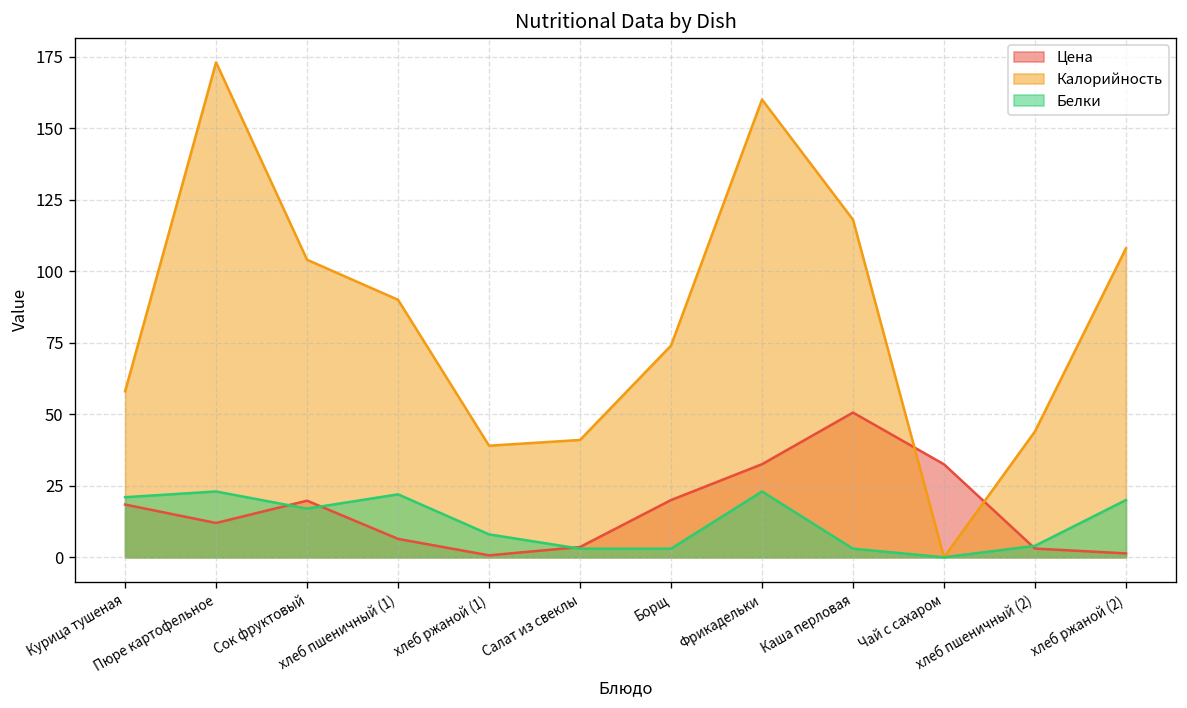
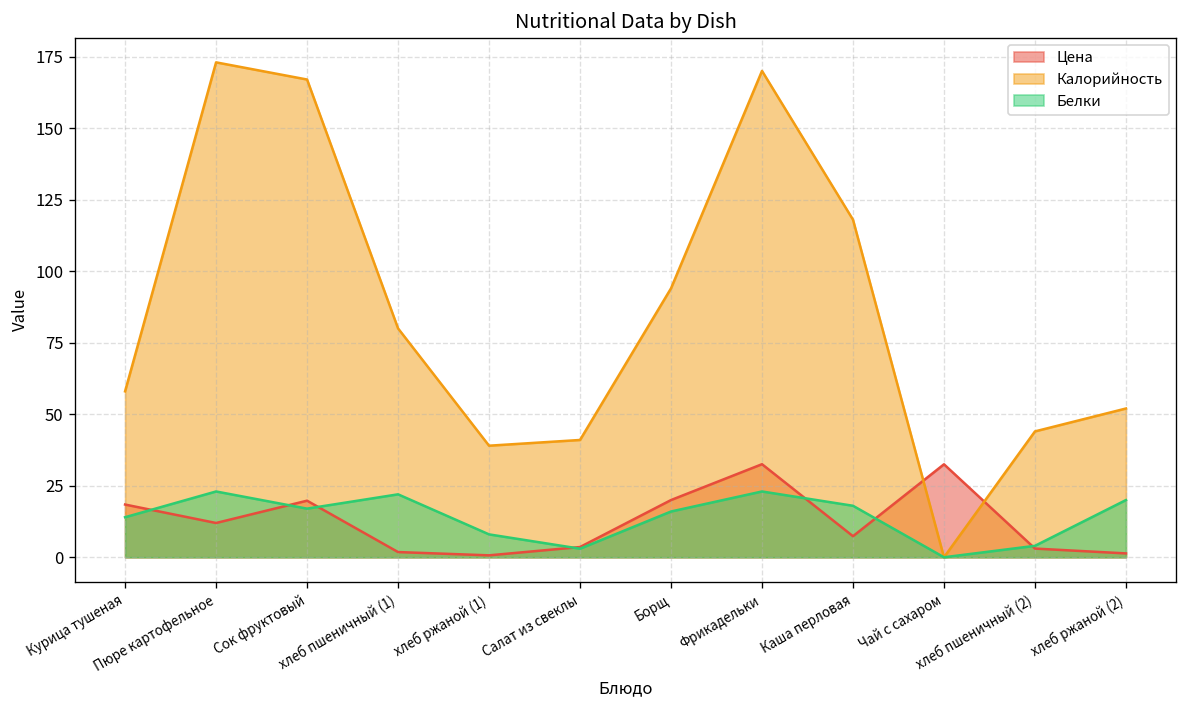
Белки, Курица тушеная: 21 -> 14
Калорийность, Сок фруктовый: 104 -> 167
Цена, хлеб пшеничный (1): 6 -> 2
Калорийность, хлеб пшеничный (1): 90 -> 80
Калорийность, Борщ: 74 -> 94
Белки, Борщ: 3 -> 16
Калорийность, Фрикадельки: 160 -> 170
Цена, Каша перловая: 51 -> 7
Белки, Каша перловая: 3 -> 18
Калорийность, хлеб ржаной (2): 108 -> 52
